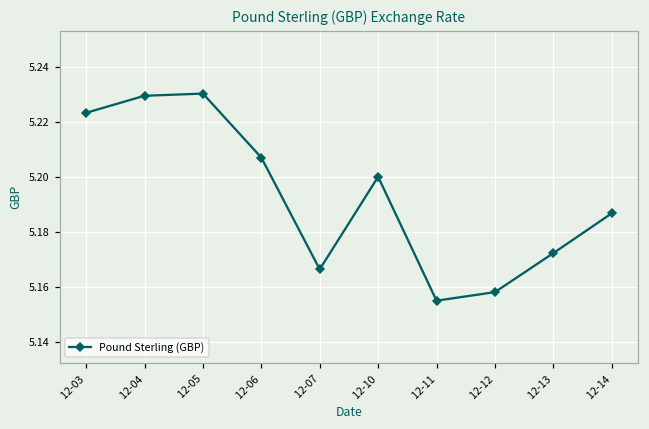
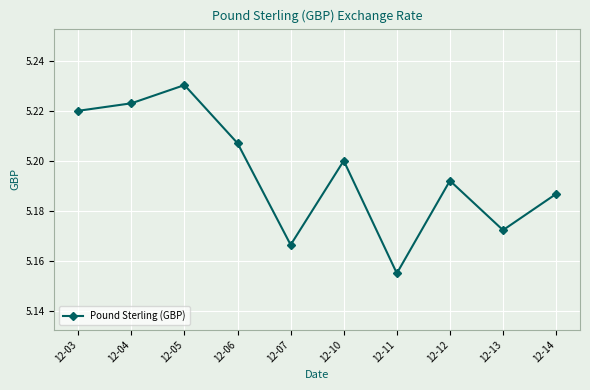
12-03: 5.223 -> 5.220
12-04: 5.230 -> 5.223
12-12: 5.158 -> 5.192
